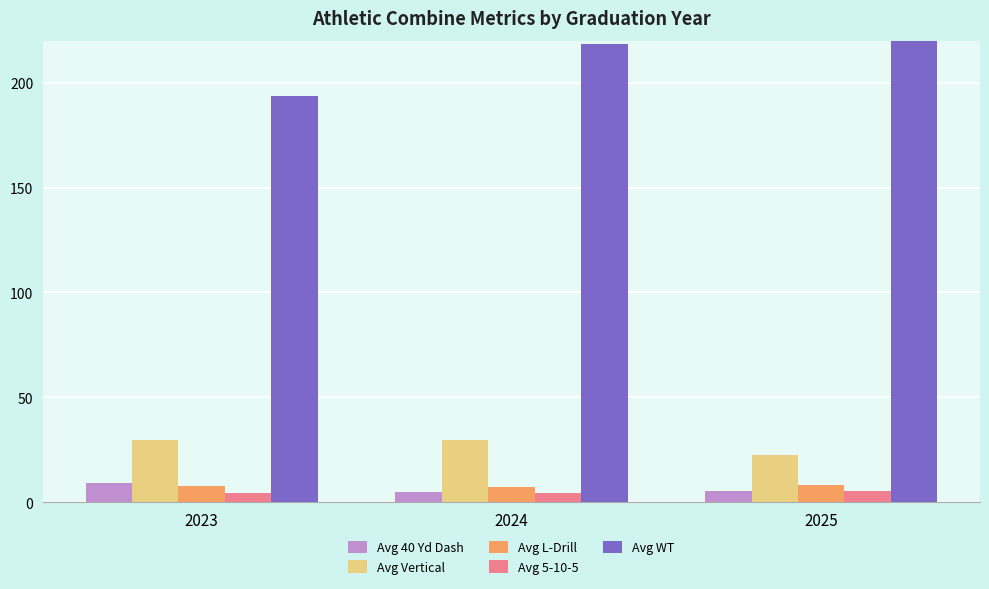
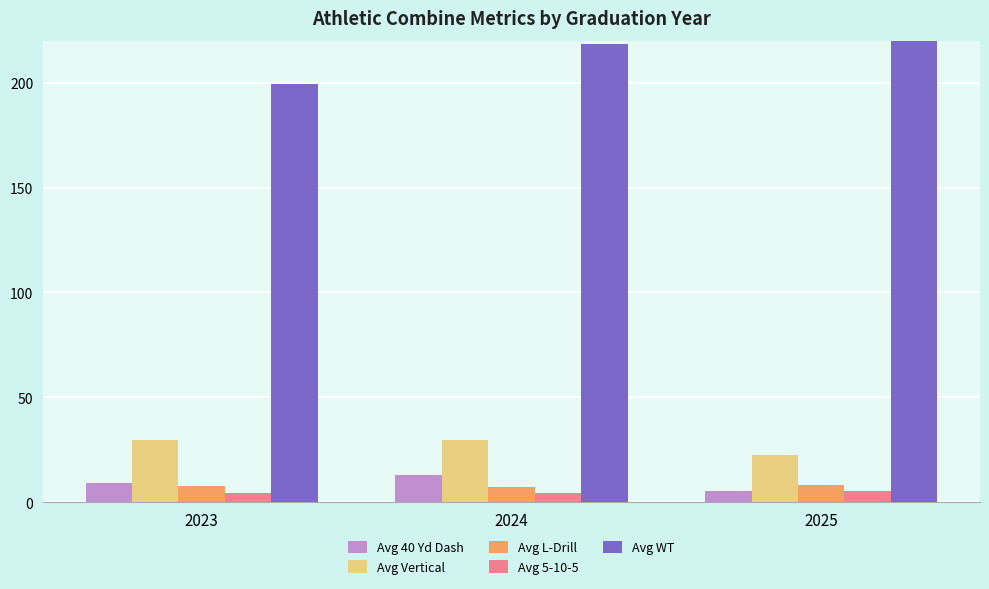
Avg WT, 2023: 194 -> 199
Avg 40 Yd Dash, 2024: 5 -> 13
